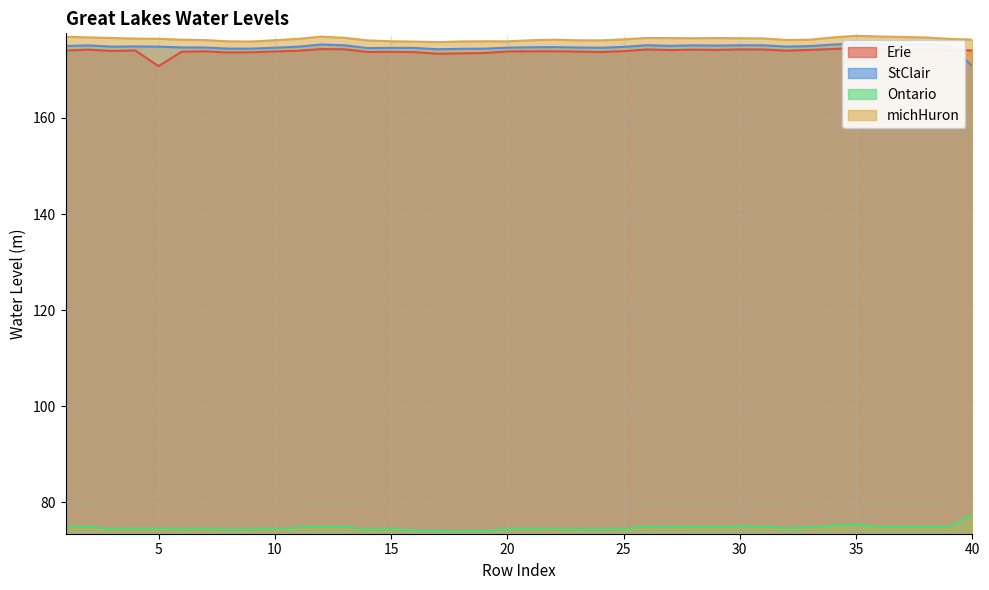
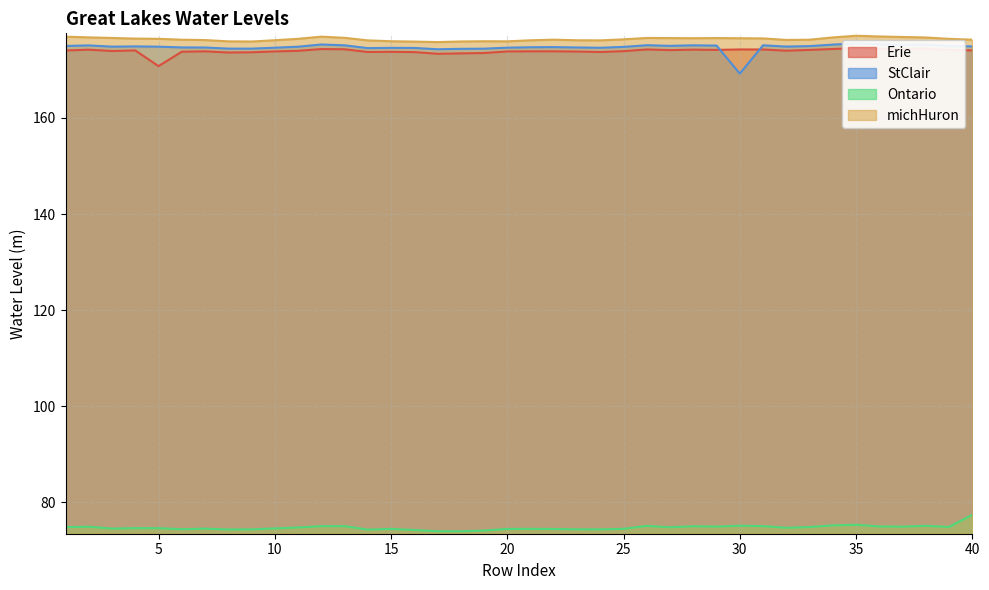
StClair, 30: 175 -> 169
StClair, 40: 171 -> 175
